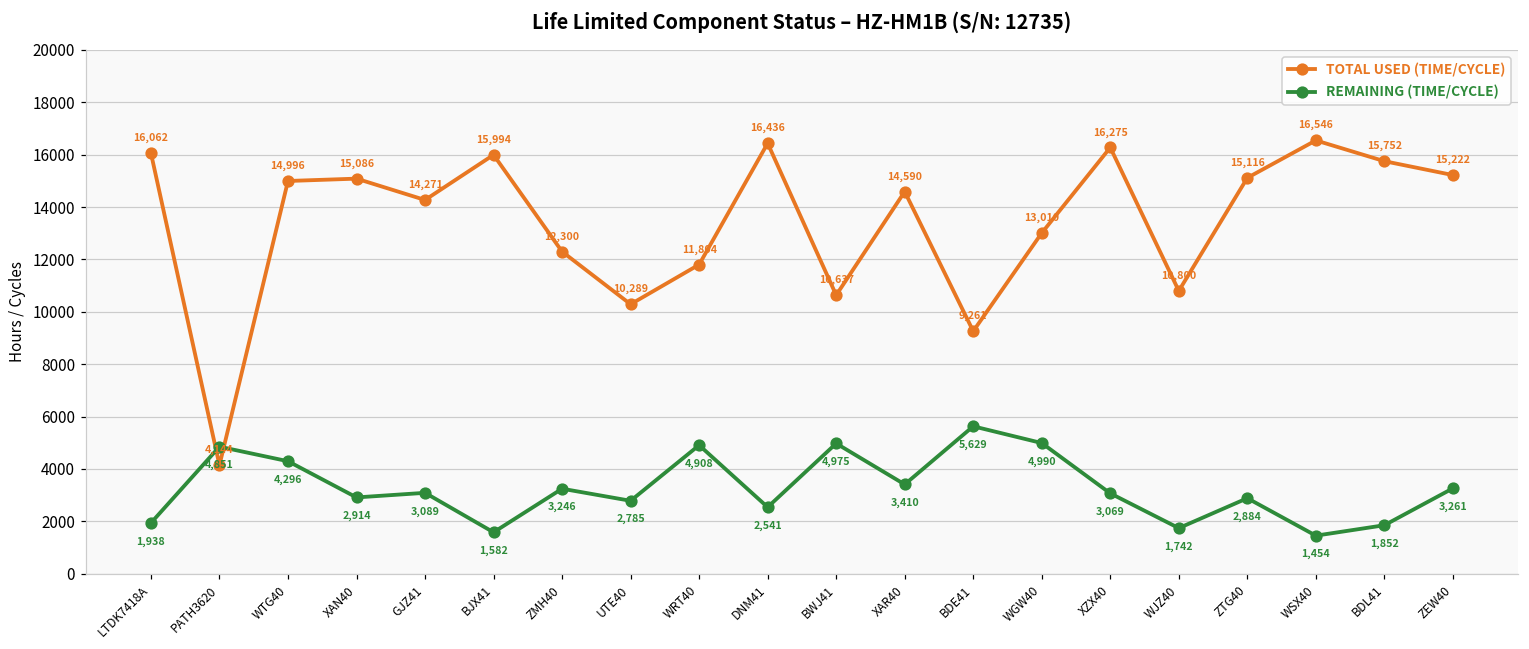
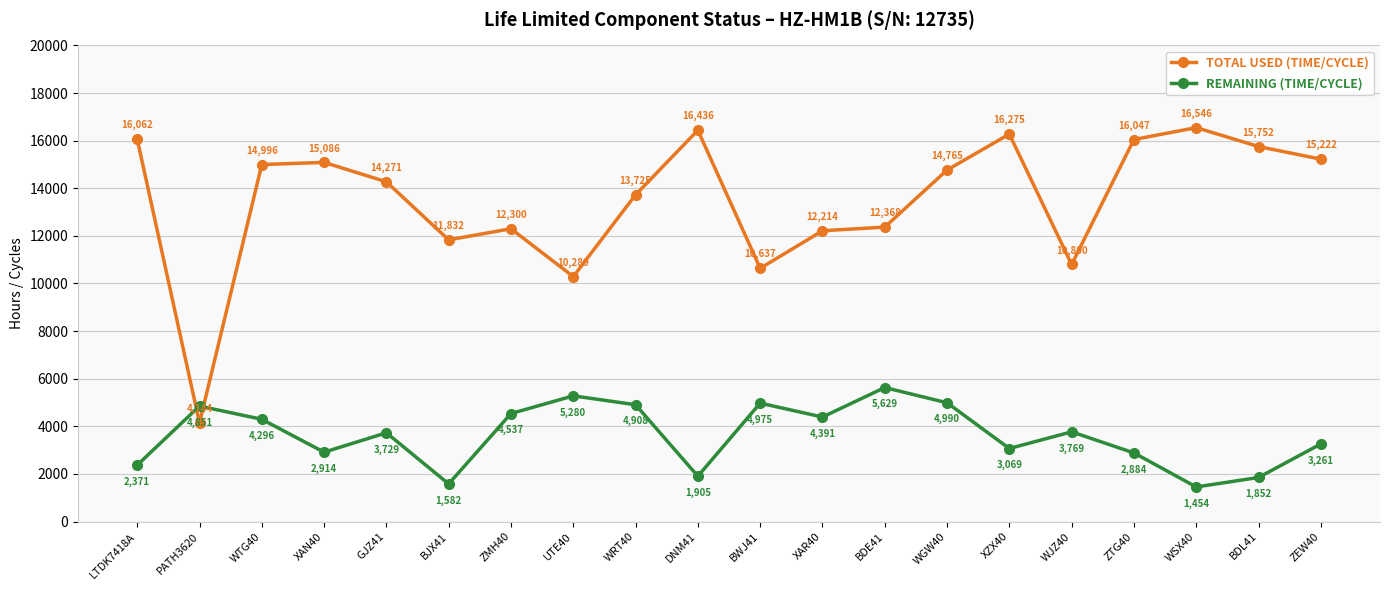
REMAINING (TIME/CYCLE), LTDK7418A: 1,938 -> 2,371
REMAINING (TIME/CYCLE), GJZ41: 3,089 -> 3,729
TOTAL USED (TIME/CYCLE), BJX41: 15,994 -> 11,832
REMAINING (TIME/CYCLE), ZMH40: 3,246 -> 4,537
REMAINING (TIME/CYCLE), UTE40: 2,785 -> 5,280
TOTAL USED (TIME/CYCLE), WRT40: 11,804 -> 13,725
REMAINING (TIME/CYCLE), DNM41: 2,541 -> 1,905
TOTAL USED (TIME/CYCLE), XAR40: 14,590 -> 12,214
REMAINING (TIME/CYCLE), XAR40: 3,410 -> 4,391
TOTAL USED (TIME/CYCLE), BDE41: 9,261 -> 12,368
TOTAL USED (TIME/CYCLE), WGW40: 13,010 -> 14,765
REMAINING (TIME/CYCLE), WJZ40: 1,742 -> 3,769
TOTAL USED (TIME/CYCLE), ZTG40: 15,116 -> 16,047
